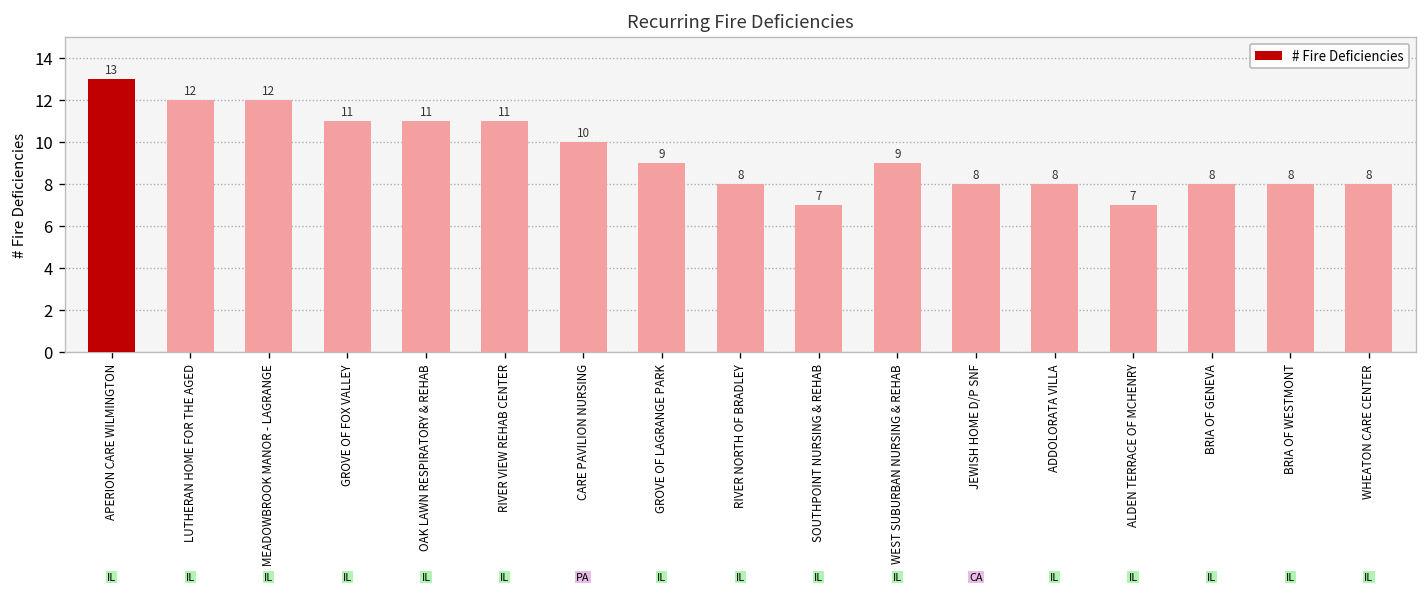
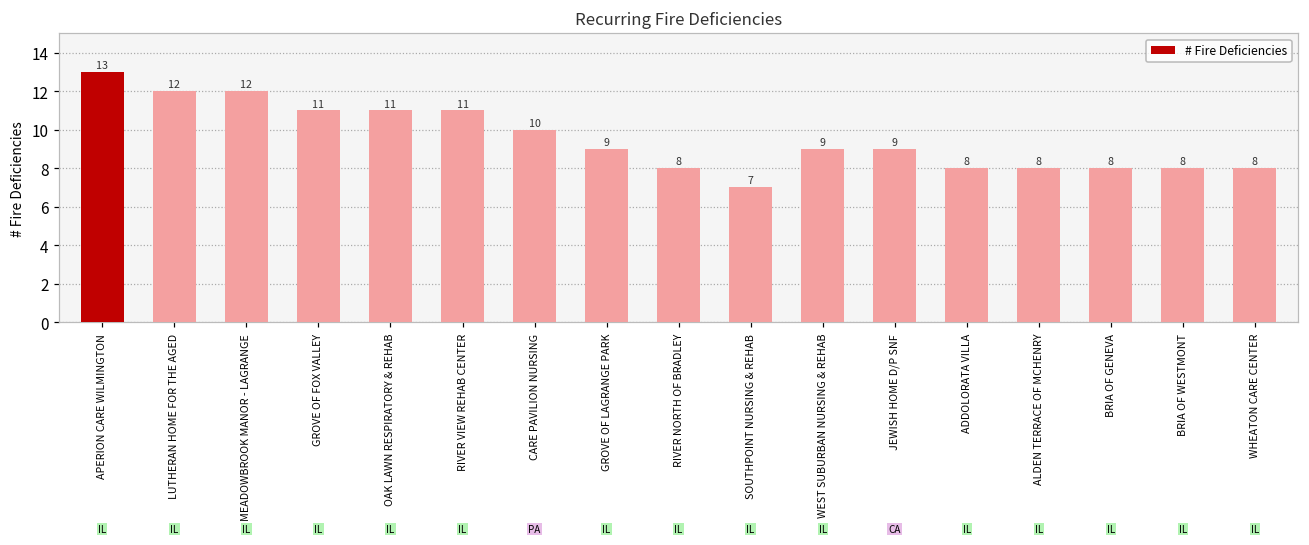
JEWISH HOME D/P SNF: 8 -> 9
ALDEN TERRACE OF MCHENRY: 7 -> 8
